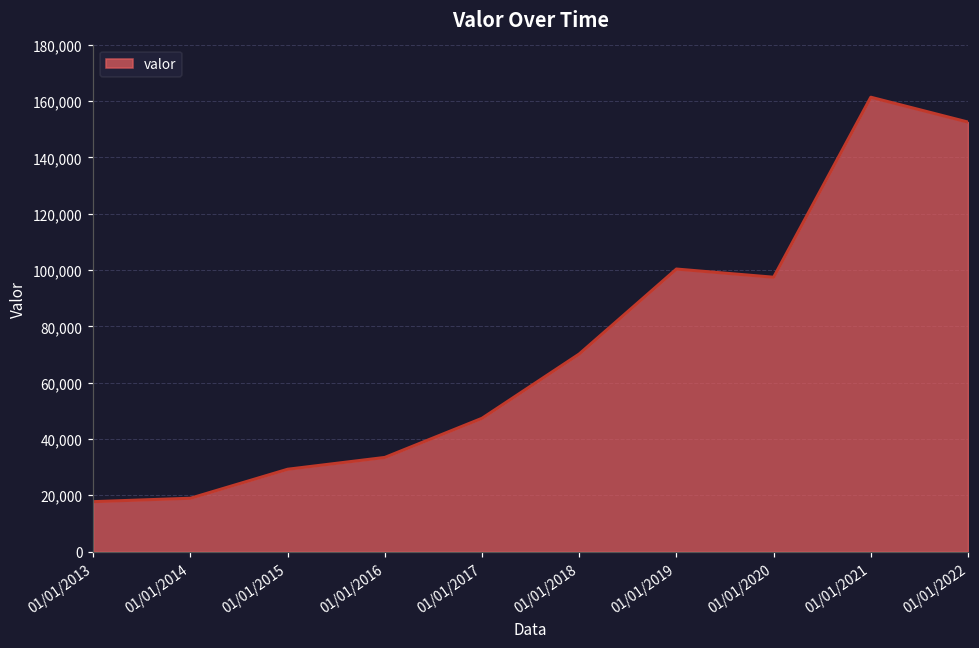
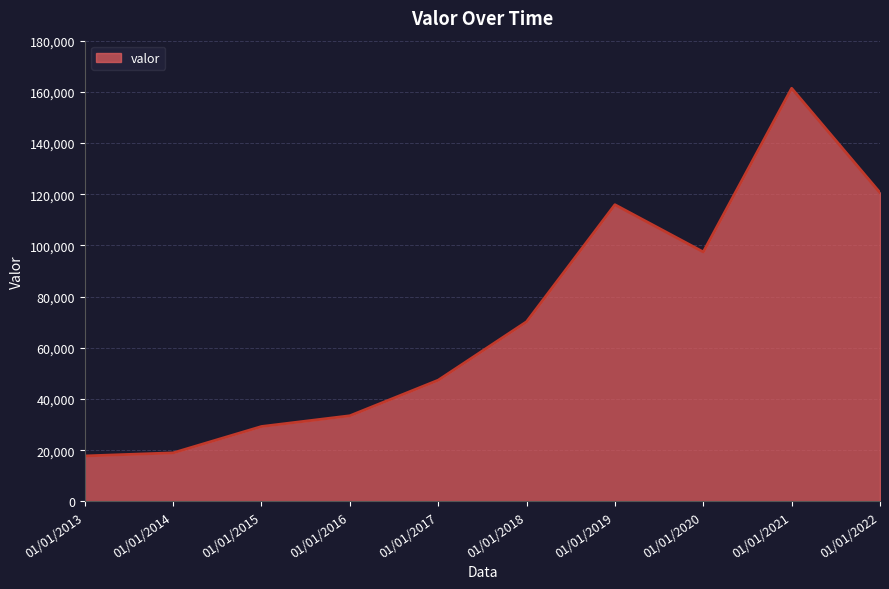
01/01/2019: 100,000 -> 116,000
01/01/2022: 153,000 -> 121,000
